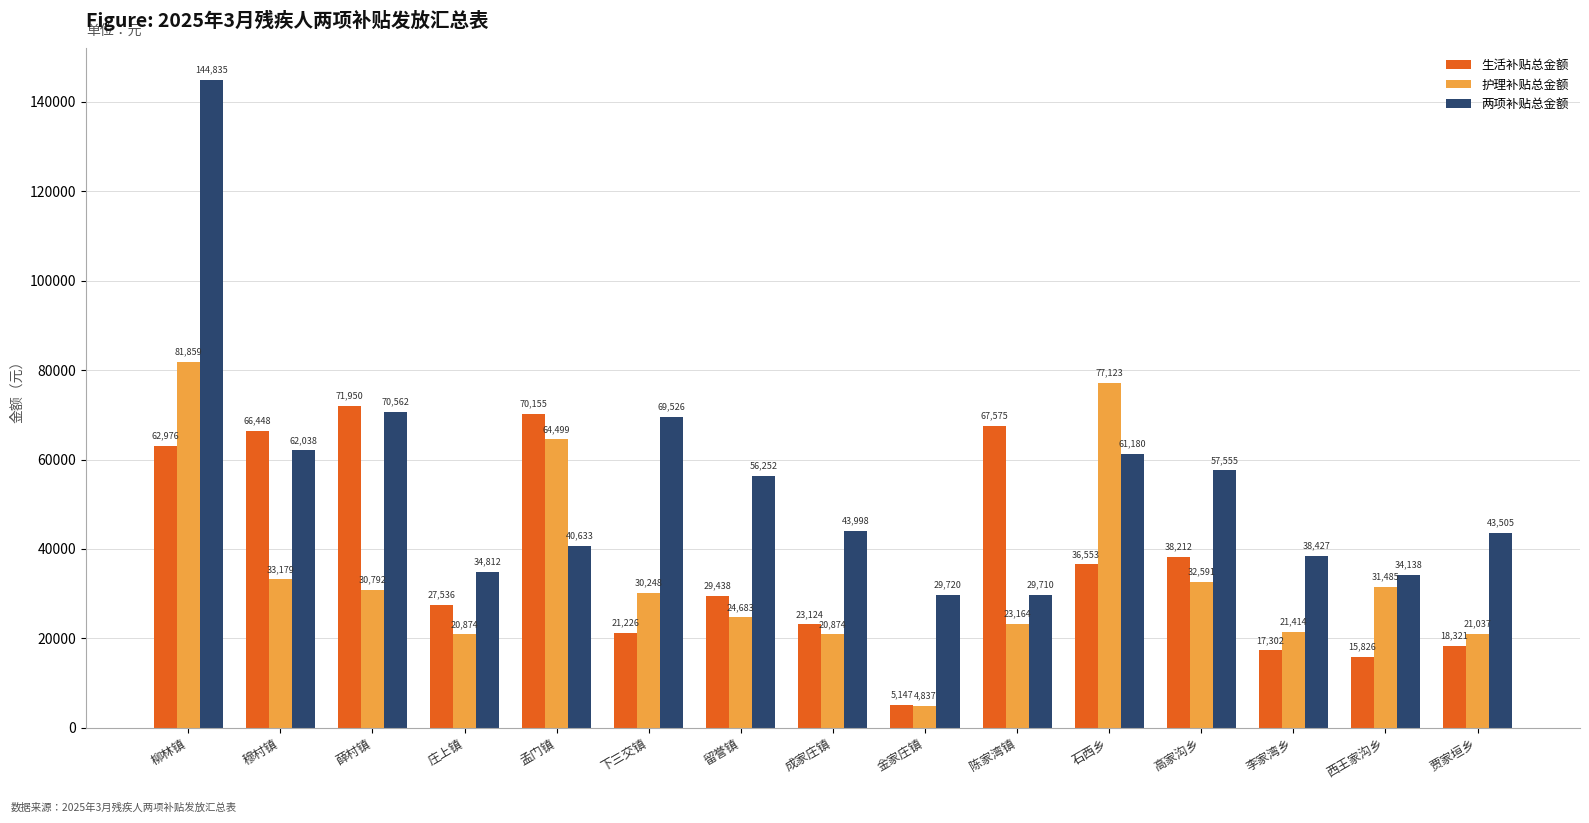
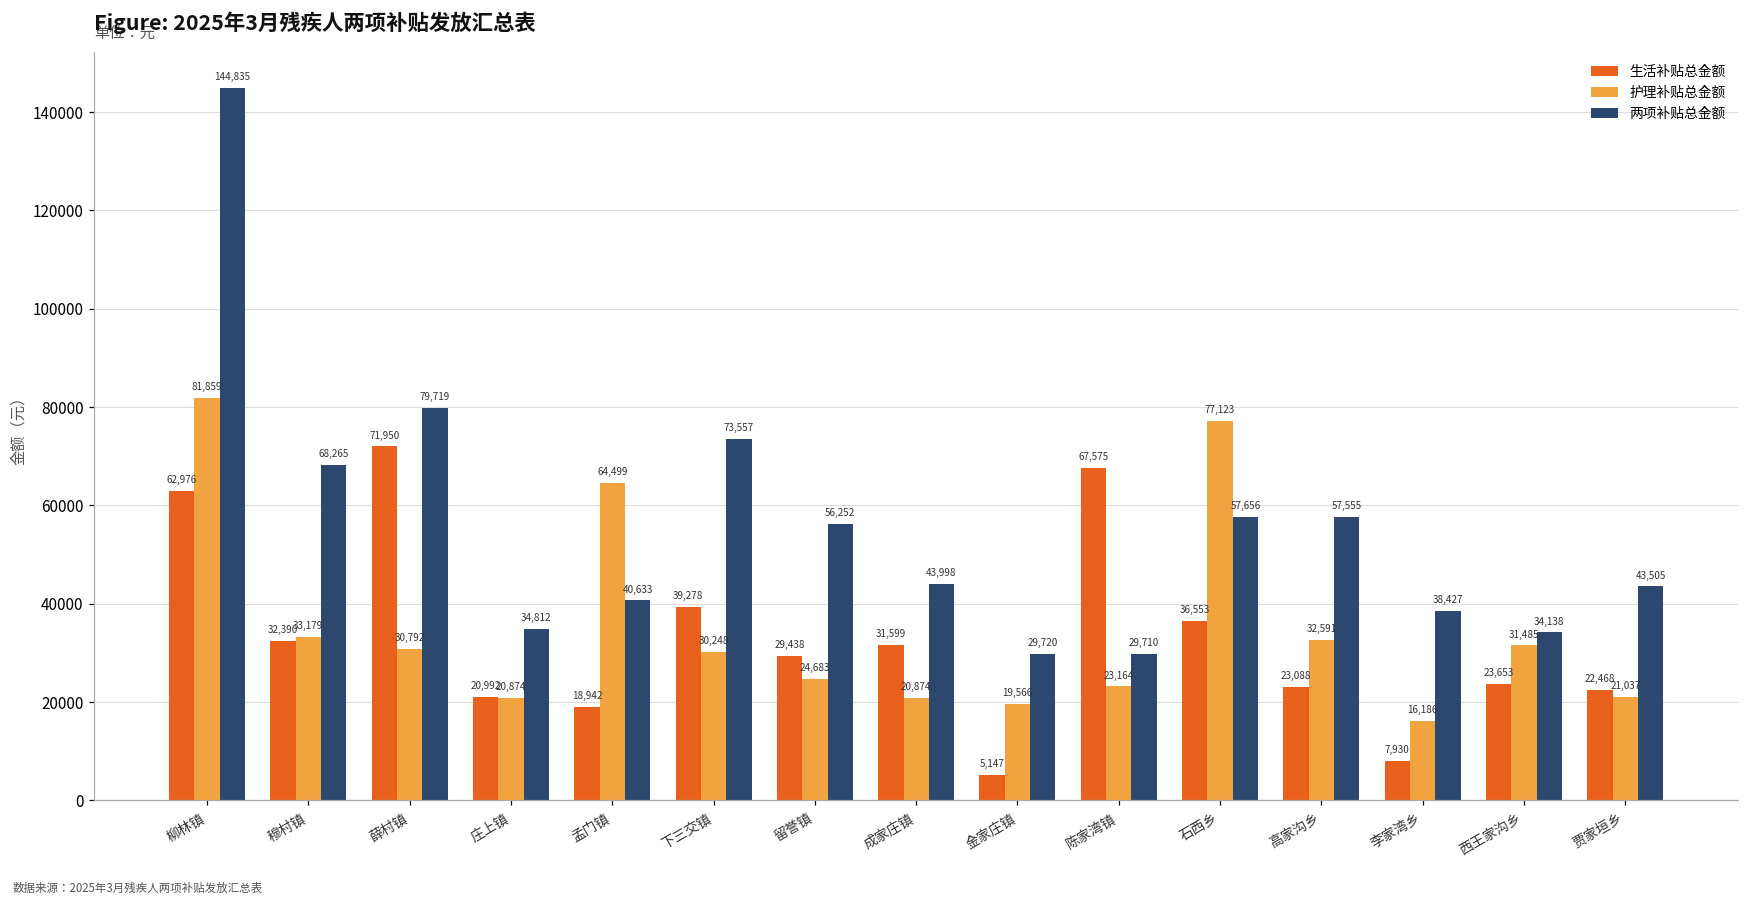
生活补贴总金额, 穆村镇: 66,448 -> 32,390
两项补贴总金额, 穆村镇: 62,038 -> 68,265
两项补贴总金额, 薛村镇: 70,562 -> 79,719
生活补贴总金额, 庄上镇: 27,536 -> 20,992
生活补贴总金额, 孟门镇: 70,155 -> 18,942
生活补贴总金额, 下三交镇: 21,226 -> 39,278
两项补贴总金额, 下三交镇: 69,526 -> 73,557
生活补贴总金额, 成家庄镇: 23,124 -> 31,599
护理补贴总金额, 金家庄镇: 4,837 -> 19,566
两项补贴总金额, 石西乡: 61,180 -> 57,656
生活补贴总金额, 高家沟乡: 38,212 -> 23,088
生活补贴总金额, 李家湾乡: 17,302 -> 7,930
护理补贴总金额, 李家湾乡: 21,414 -> 16,186
生活补贴总金额, 西王家沟乡: 15,826 -> 23,653
生活补贴总金额, 贾家垣乡: 18,321 -> 22,468
